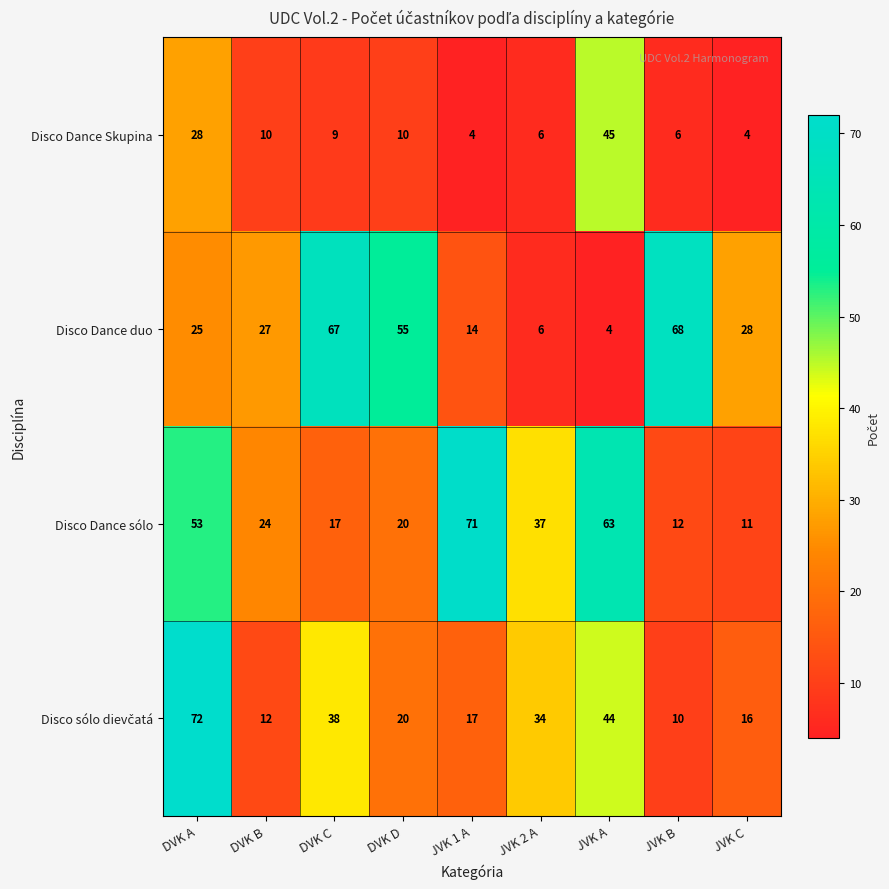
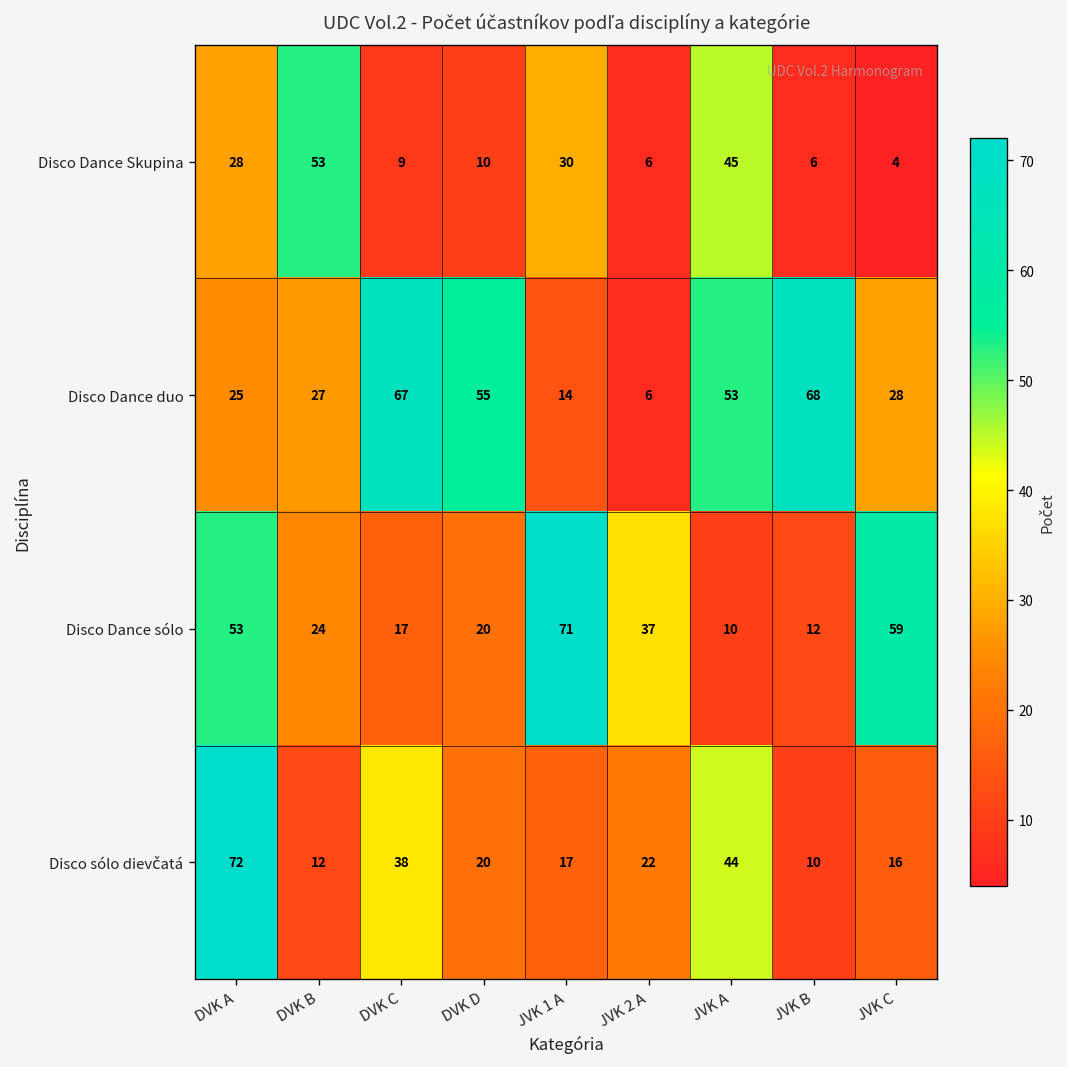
Disco Dance Skupina, DVK B: 10 -> 53
Disco Dance Skupina, JVK 1 A: 4 -> 30
Disco Dance duo, JVK A: 4 -> 53
Disco Dance sólo, JVK A: 63 -> 10
Disco Dance sólo, JVK C: 11 -> 59
Disco sólo dievčatá, JVK 2 A: 34 -> 22
